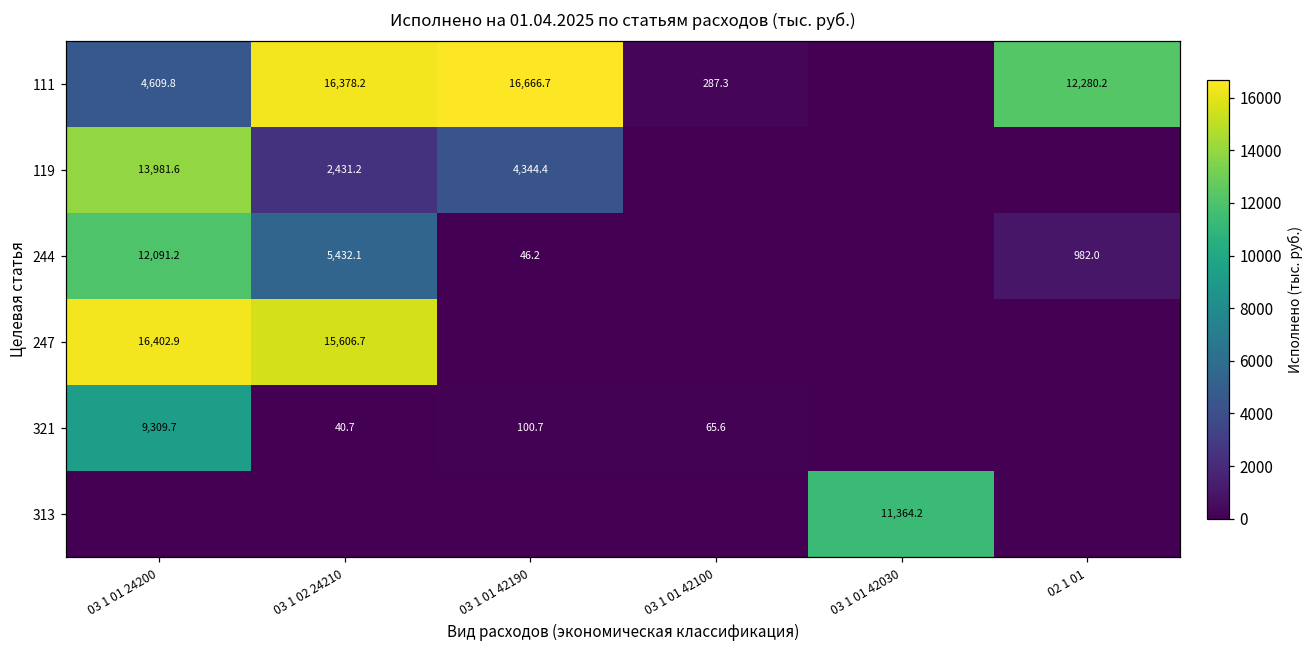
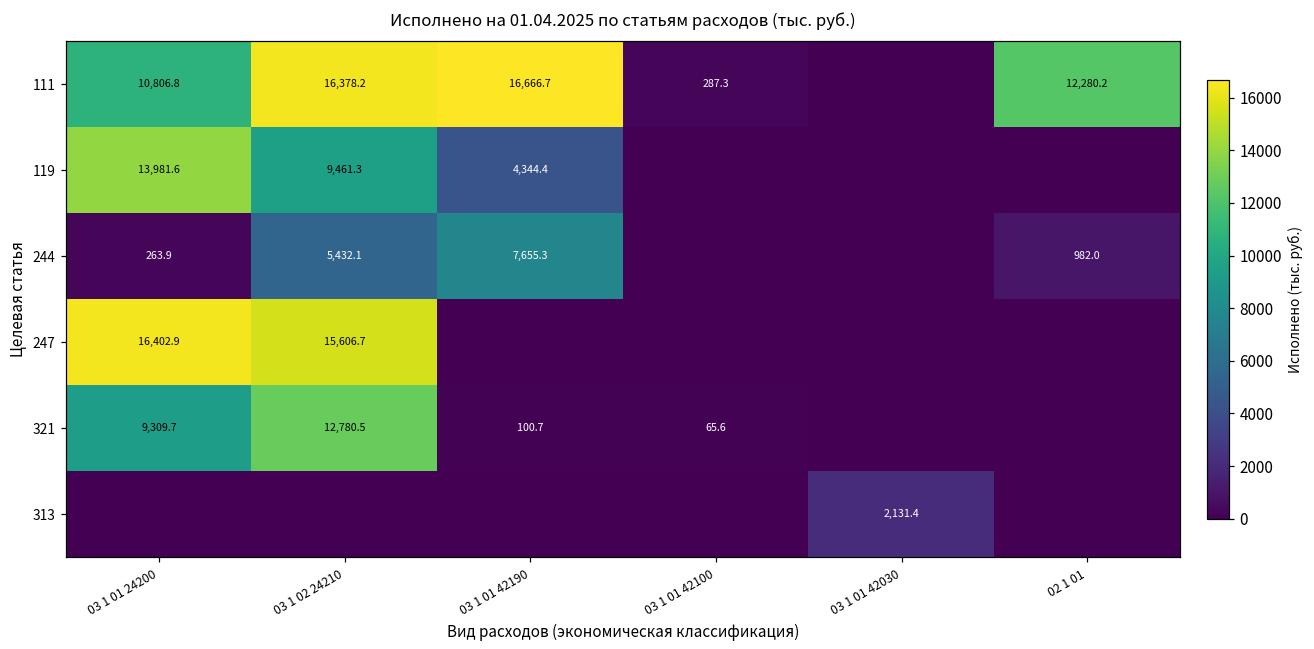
111, 03 1 01 24200: 4,609.8 -> 10,806.8
119, 03 1 02 24210: 2,431.2 -> 9,461.3
244, 03 1 01 24200: 12,091.2 -> 263.9
244, 03 1 01 42190: 46.2 -> 7,655.3
321, 03 1 02 24210: 40.7 -> 12,780.5
313, 03 1 01 42030: 11,364.2 -> 2,131.4
